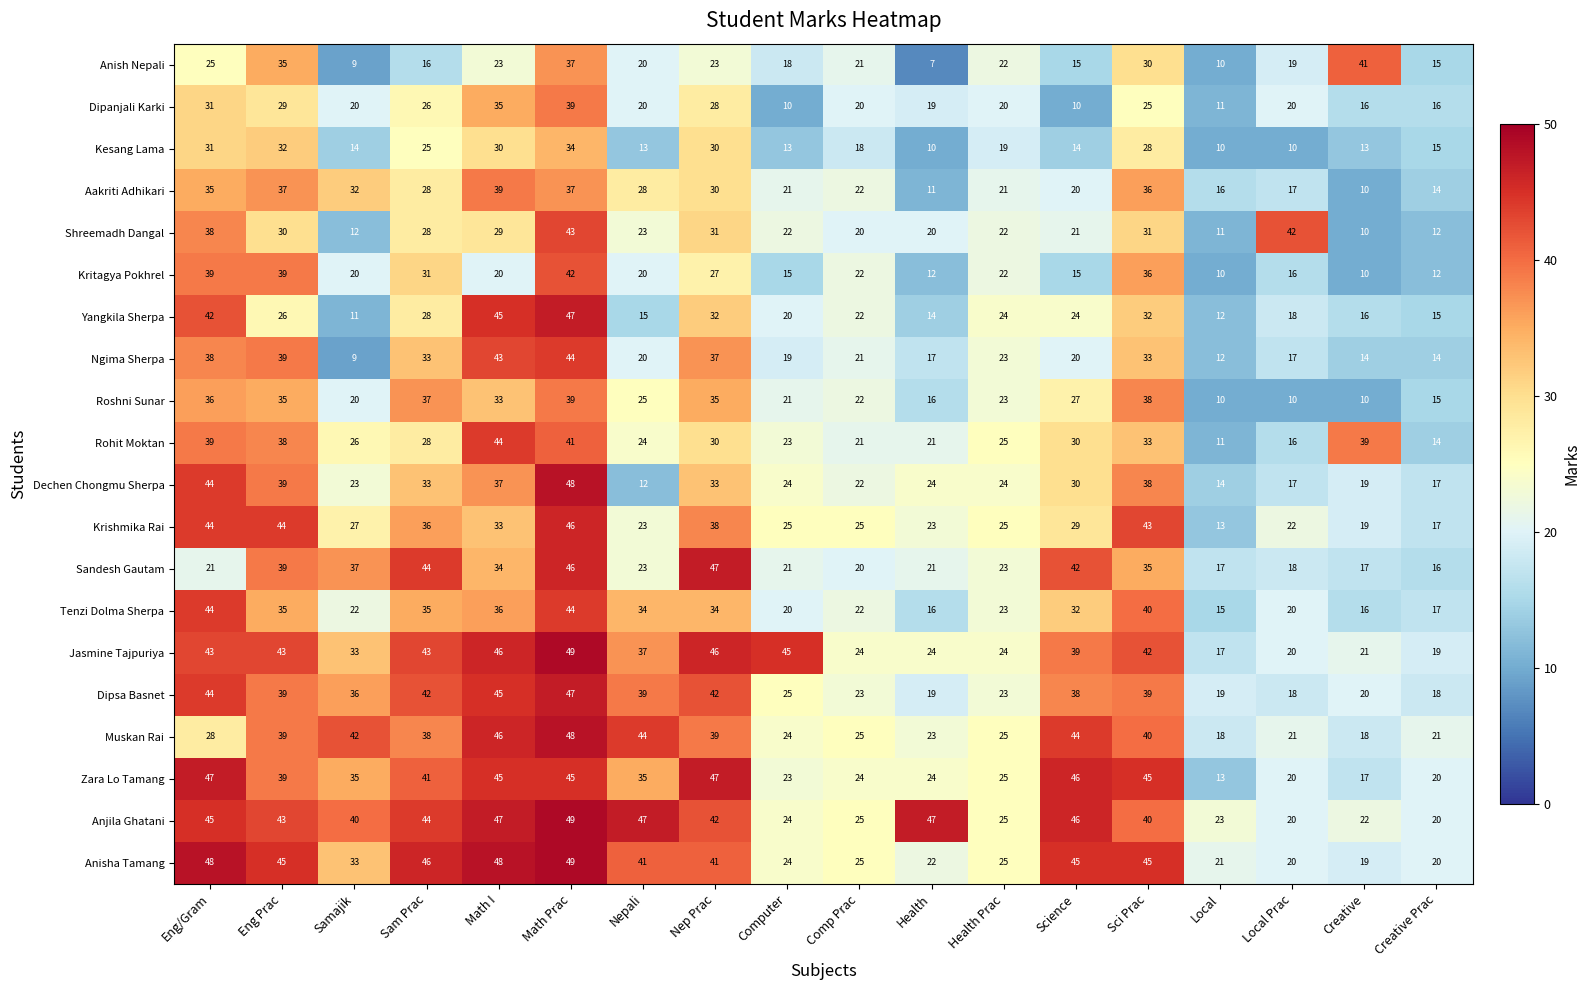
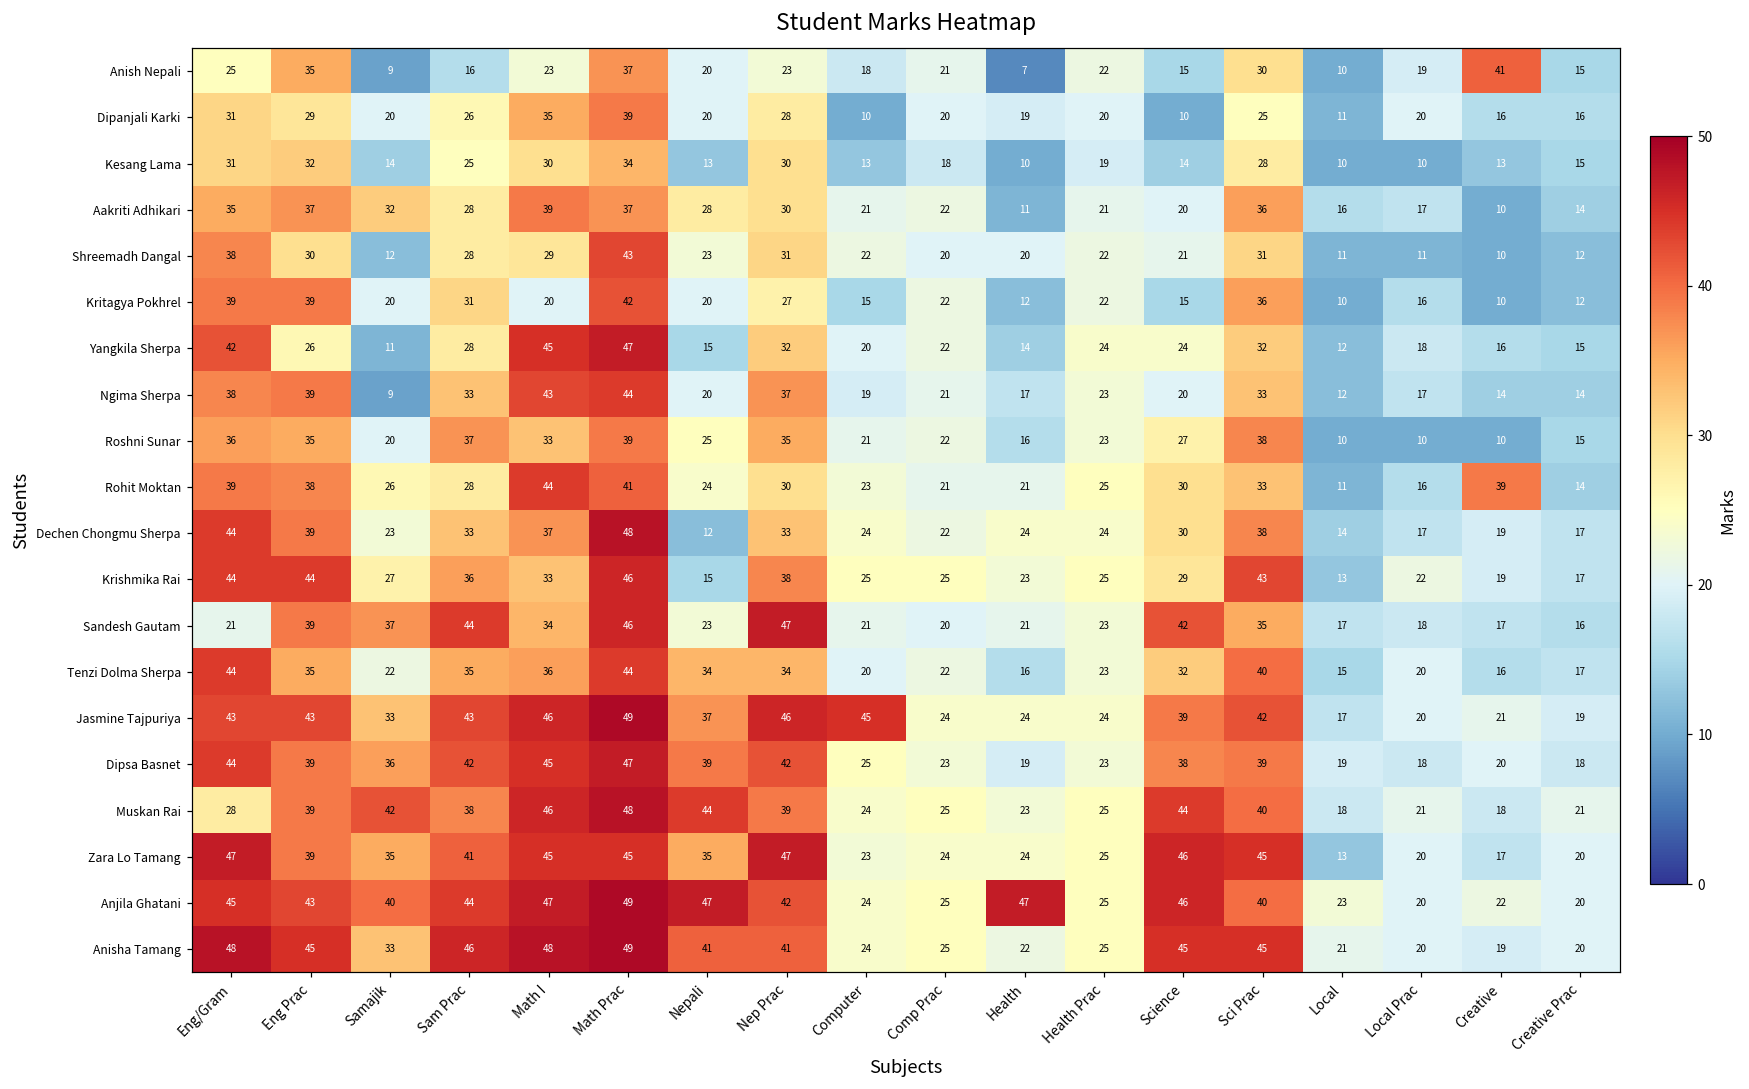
Shreemadh Dangal, Local Prac: 42 -> 11
Krishmika Rai, Nepali: 23 -> 15
